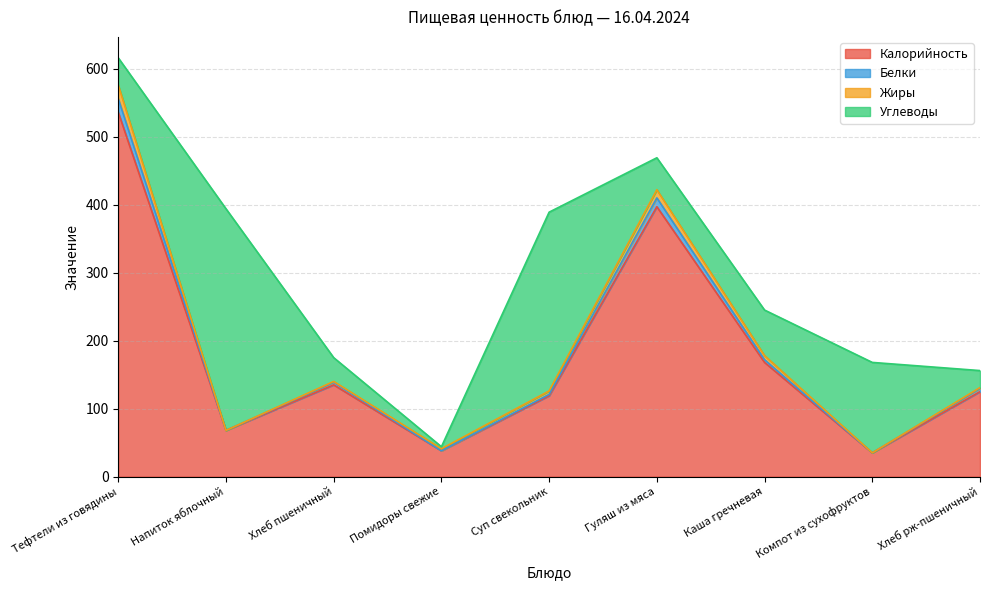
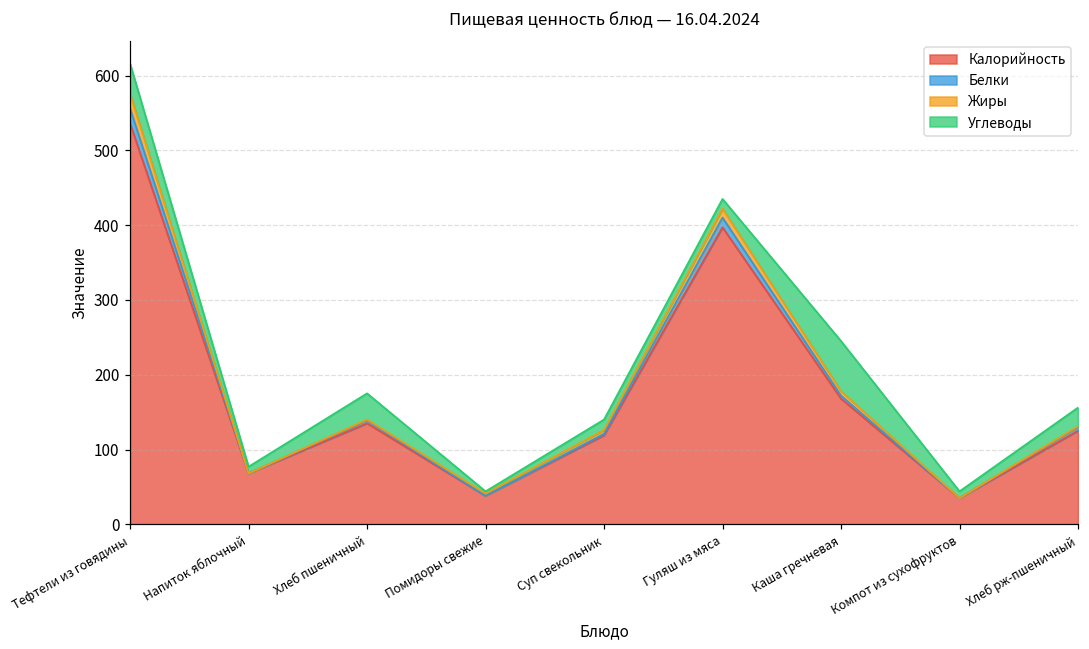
Углеводы, Напиток яблочный: 330 -> 10
Углеводы, Суп свекольник: 260 -> 10
Углеводы, Гуляш из мяса: 50 -> 10
Углеводы, Компот из сухофруктов: 130 -> 10
